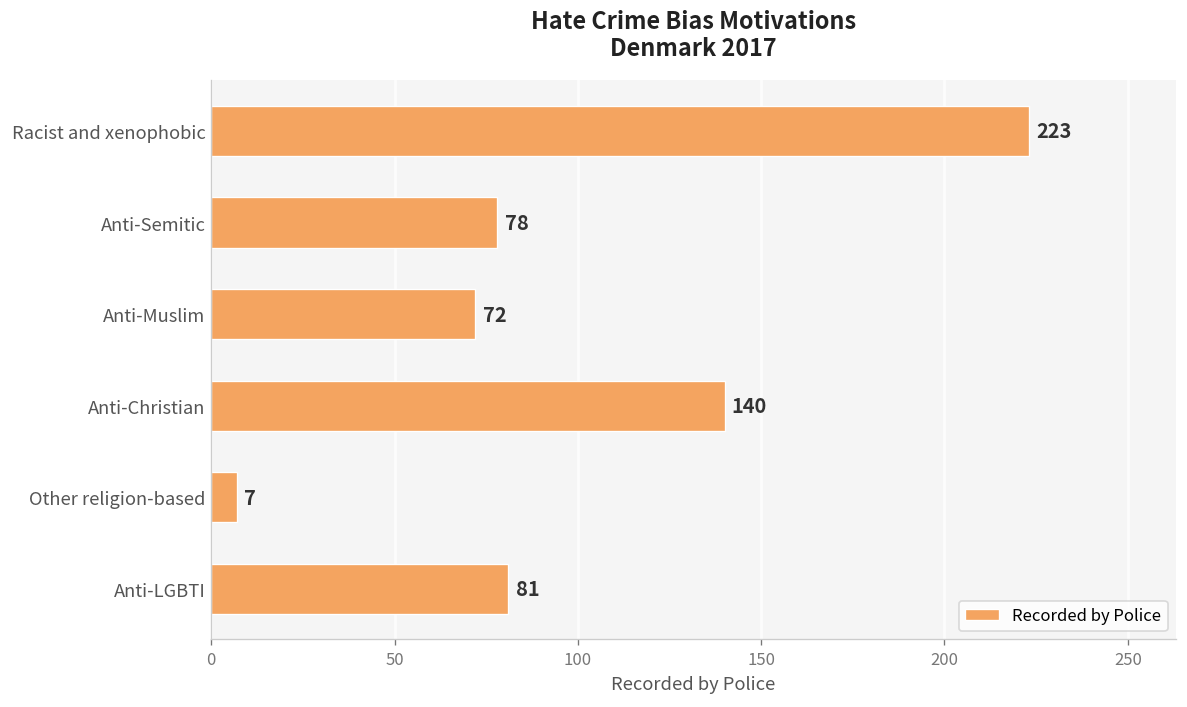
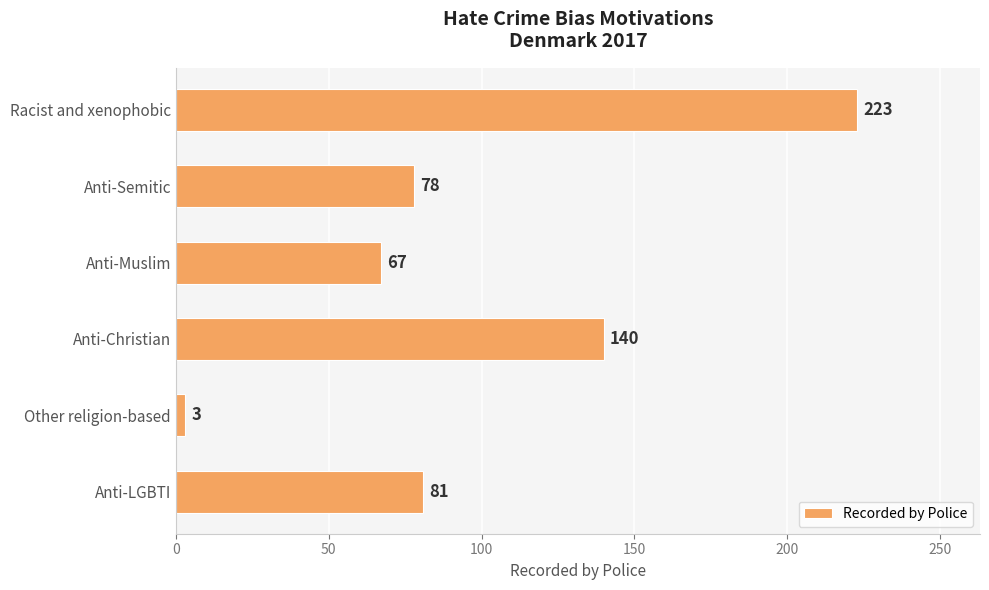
Anti-Muslim: 72 -> 67
Other religion-based: 7 -> 3
